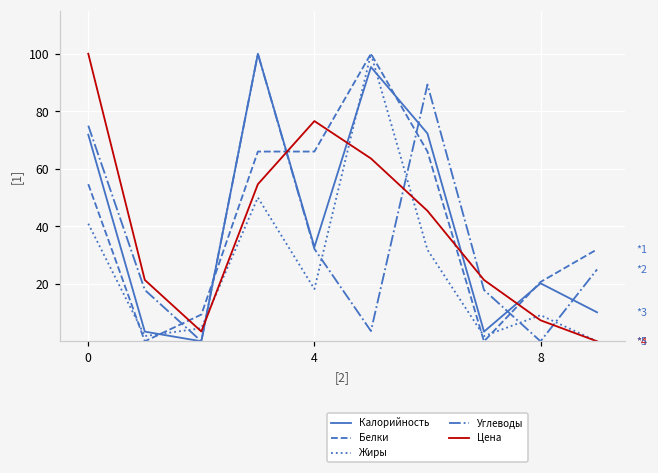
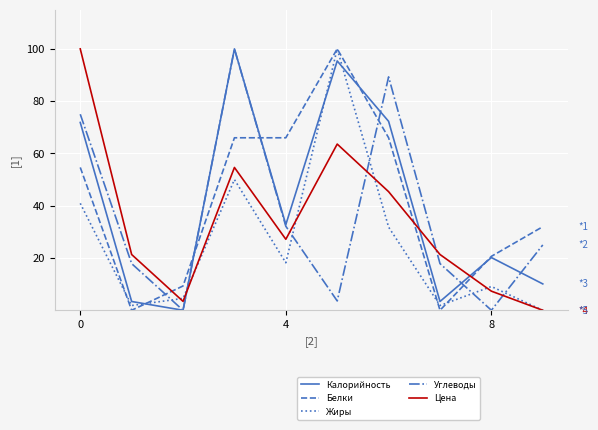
Цена, 4: 77 -> 27
